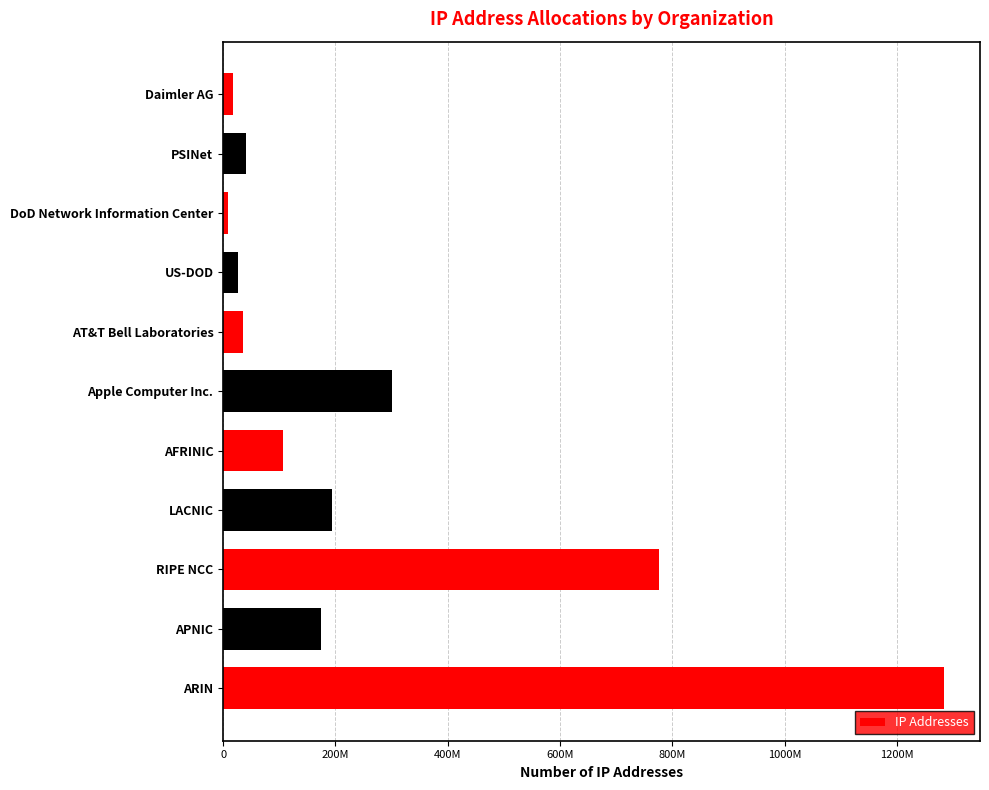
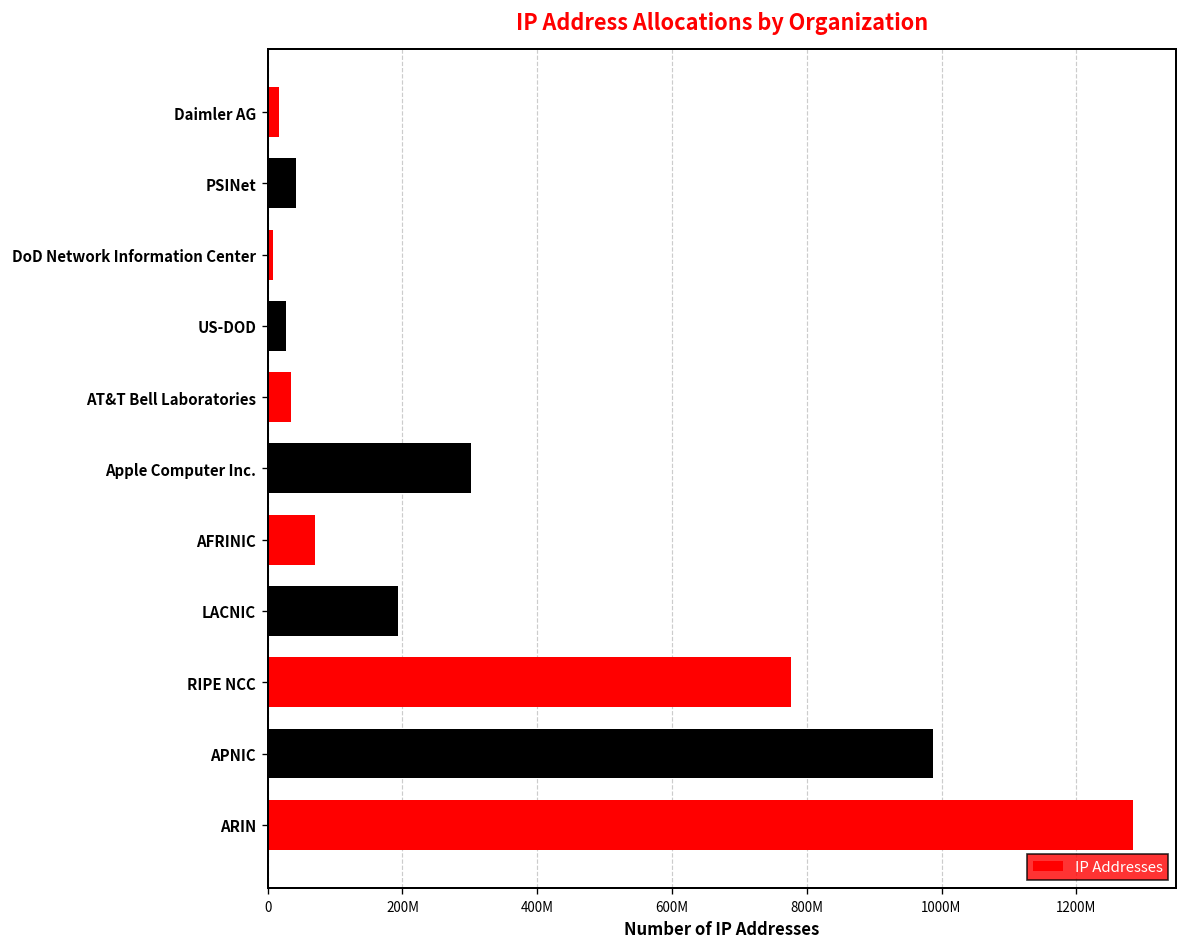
AFRINIC: 110000000 -> 70000000
APNIC: 170000000 -> 990000000
